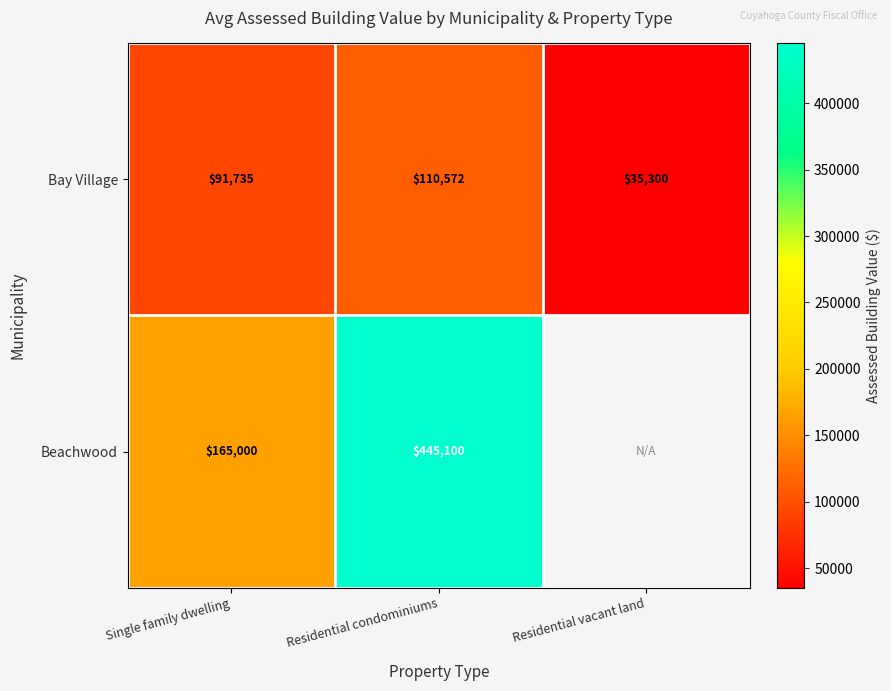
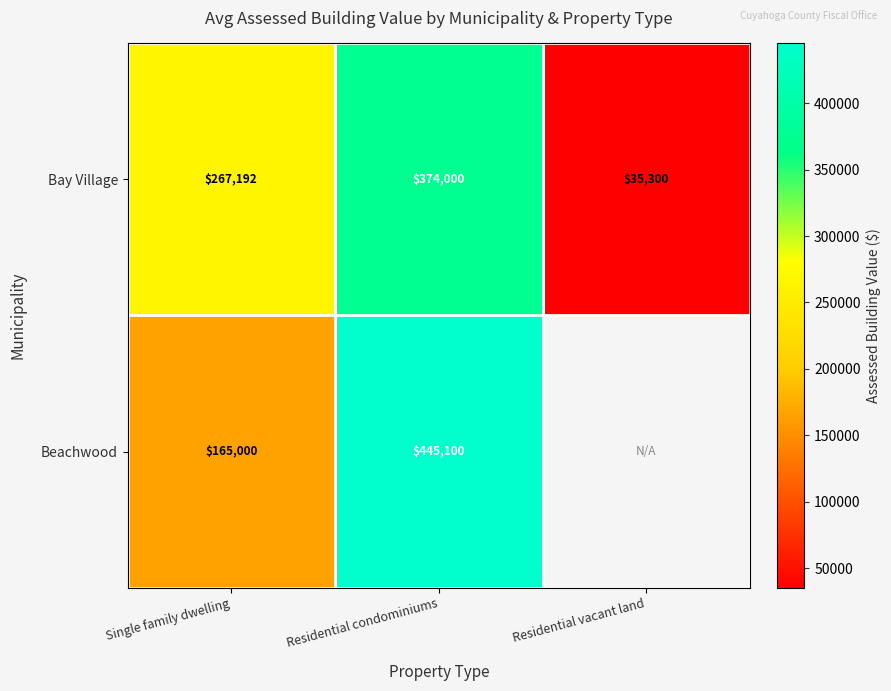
Bay Village, Single family dwelling: $91,735 -> $267,192
Bay Village, Residential condominiums: $110,572 -> $374,000
